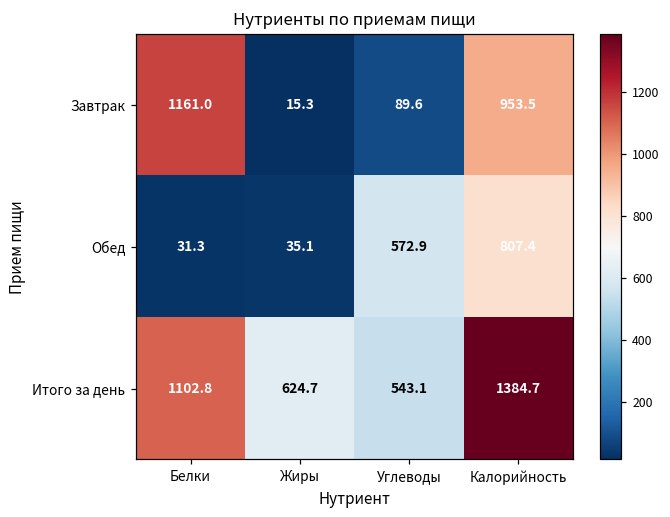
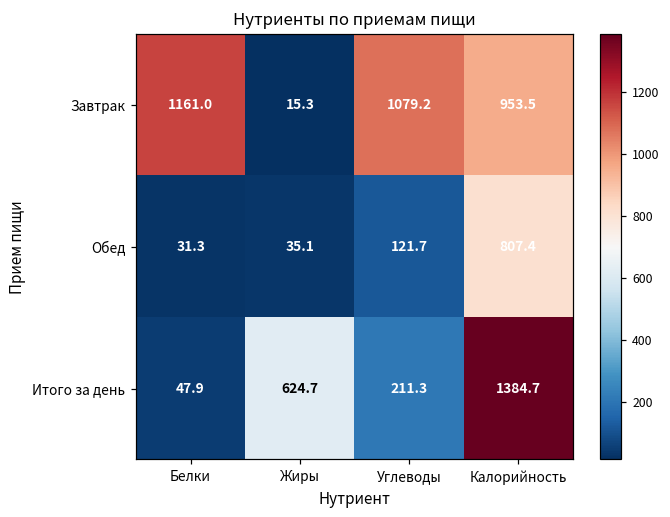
Завтрак, Углеводы: 89.6 -> 1079.2
Обед, Углеводы: 572.9 -> 121.7
Итого за день, Белки: 1102.8 -> 47.9
Итого за день, Углеводы: 543.1 -> 211.3
